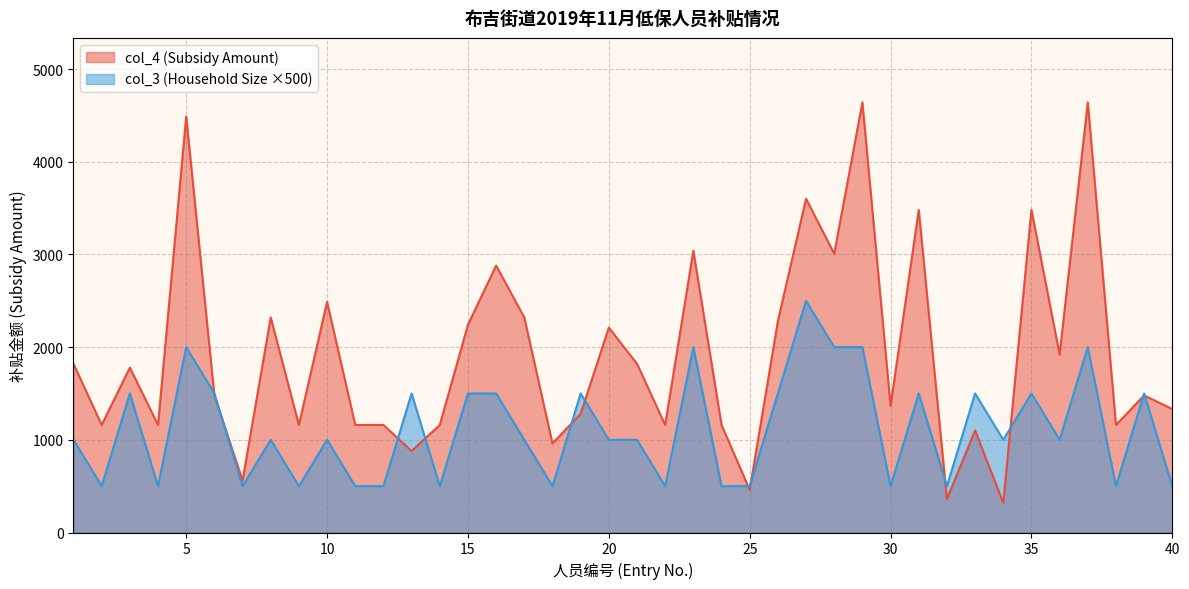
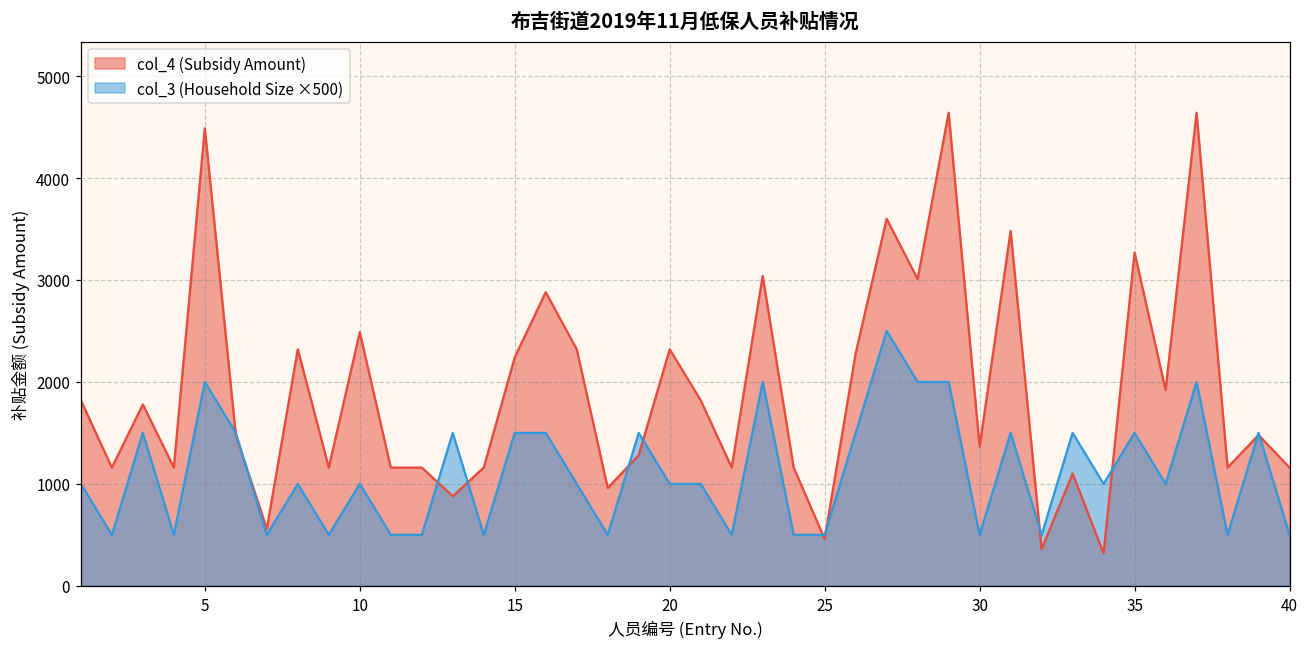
col_4 (Subsidy Amount), 20: 2200 -> 2300
col_4 (Subsidy Amount), 35: 3500 -> 3300
col_4 (Subsidy Amount), 40: 1300 -> 1200
